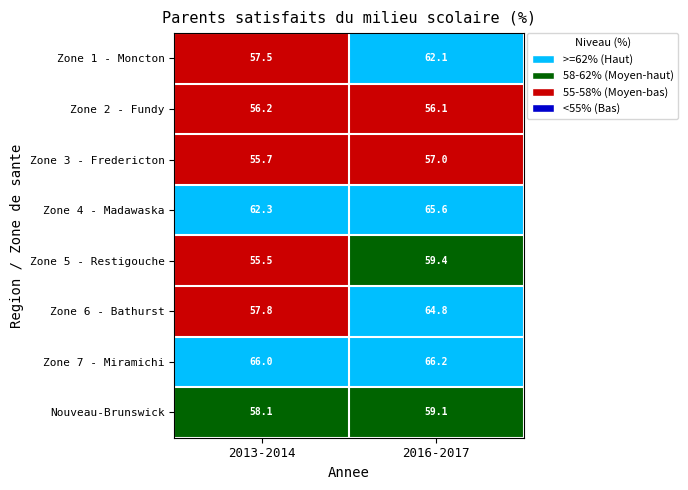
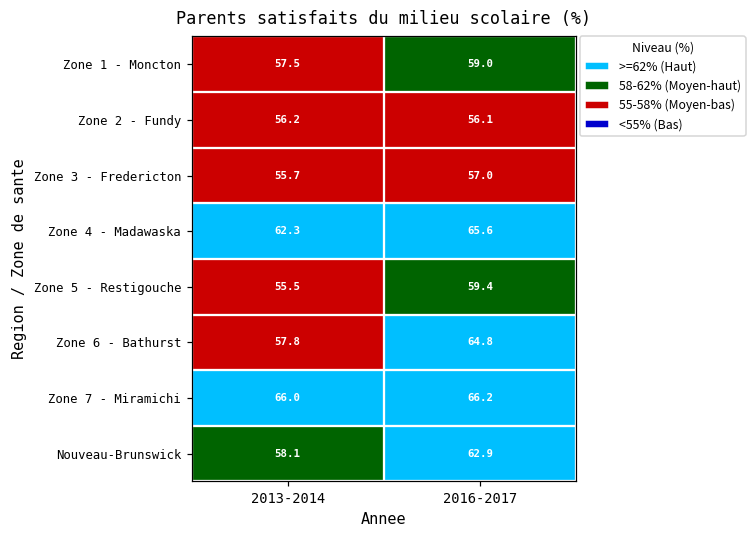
Zone 1 - Moncton, 2016-2017: 62.1 -> 59.0
Nouveau-Brunswick, 2016-2017: 59.1 -> 62.9
